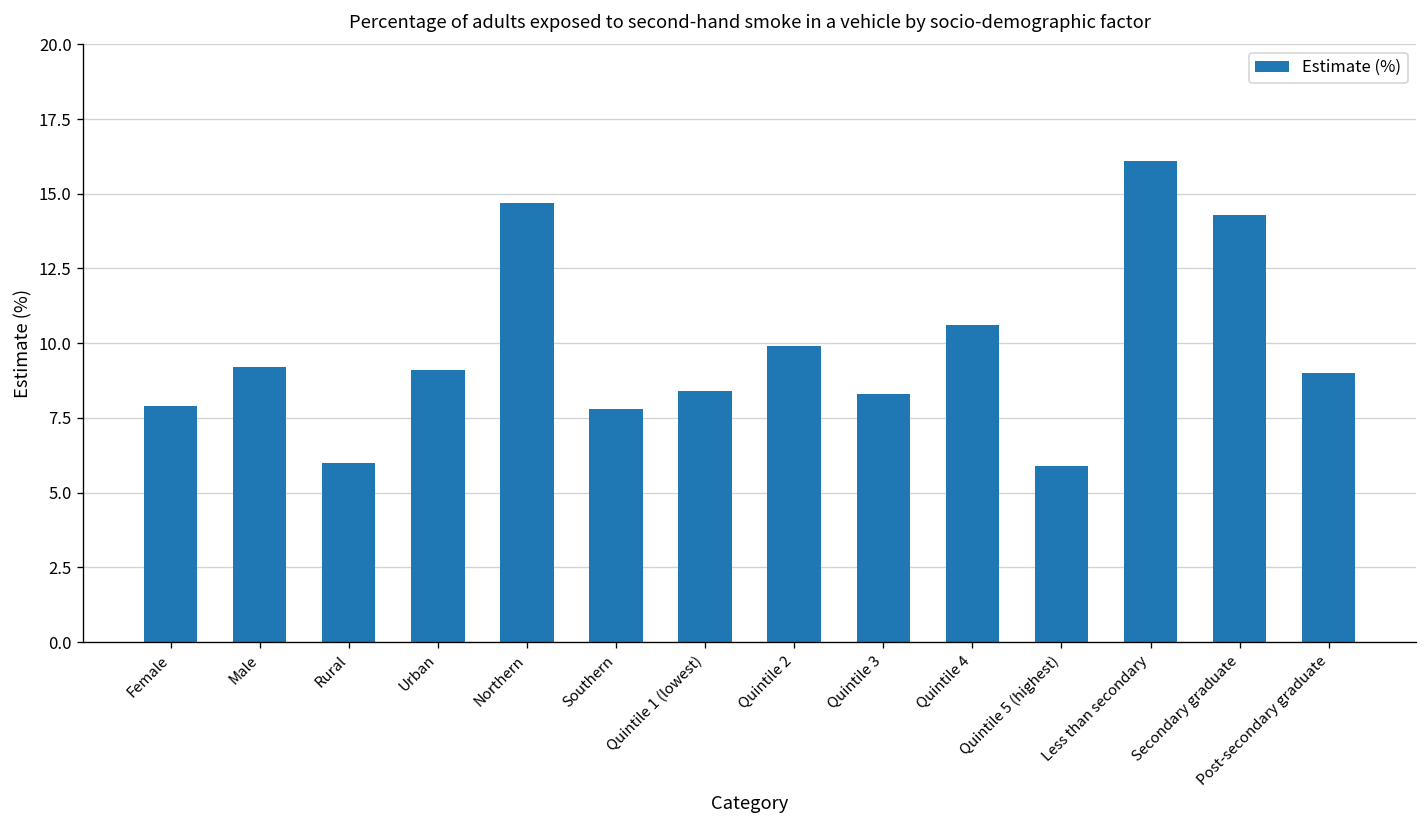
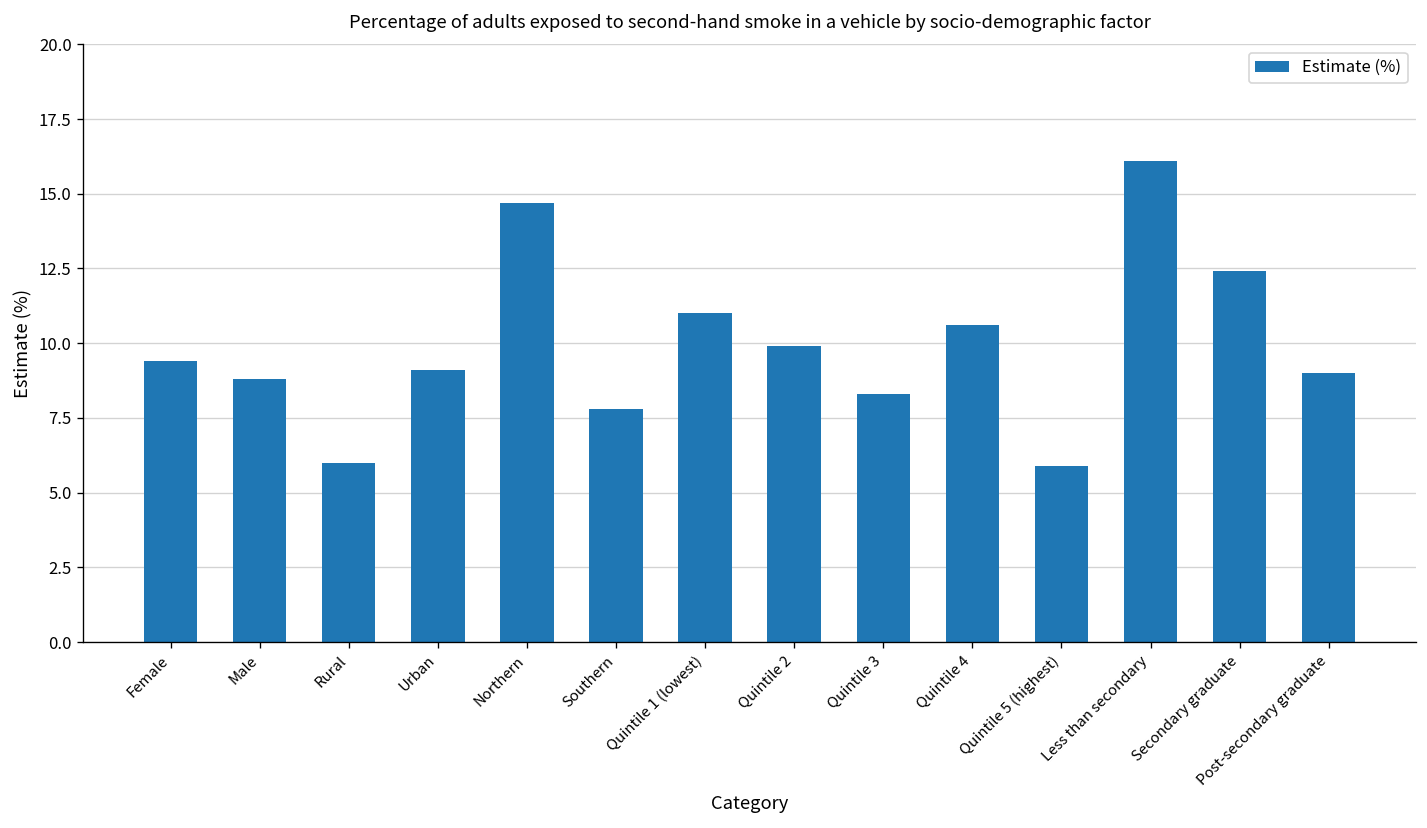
Female: 7.9 -> 9.4
Male: 9.2 -> 8.8
Quintile 1 (lowest): 8.4 -> 11.0
Secondary graduate: 14.3 -> 12.4
